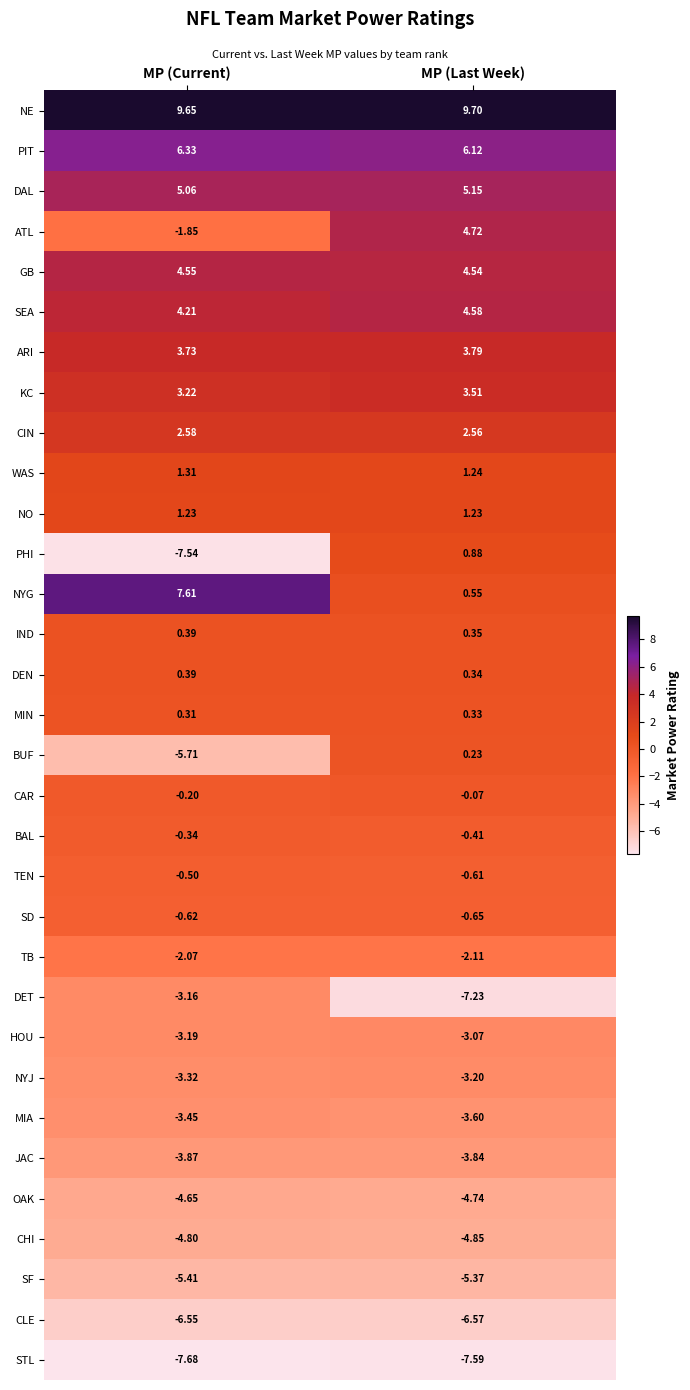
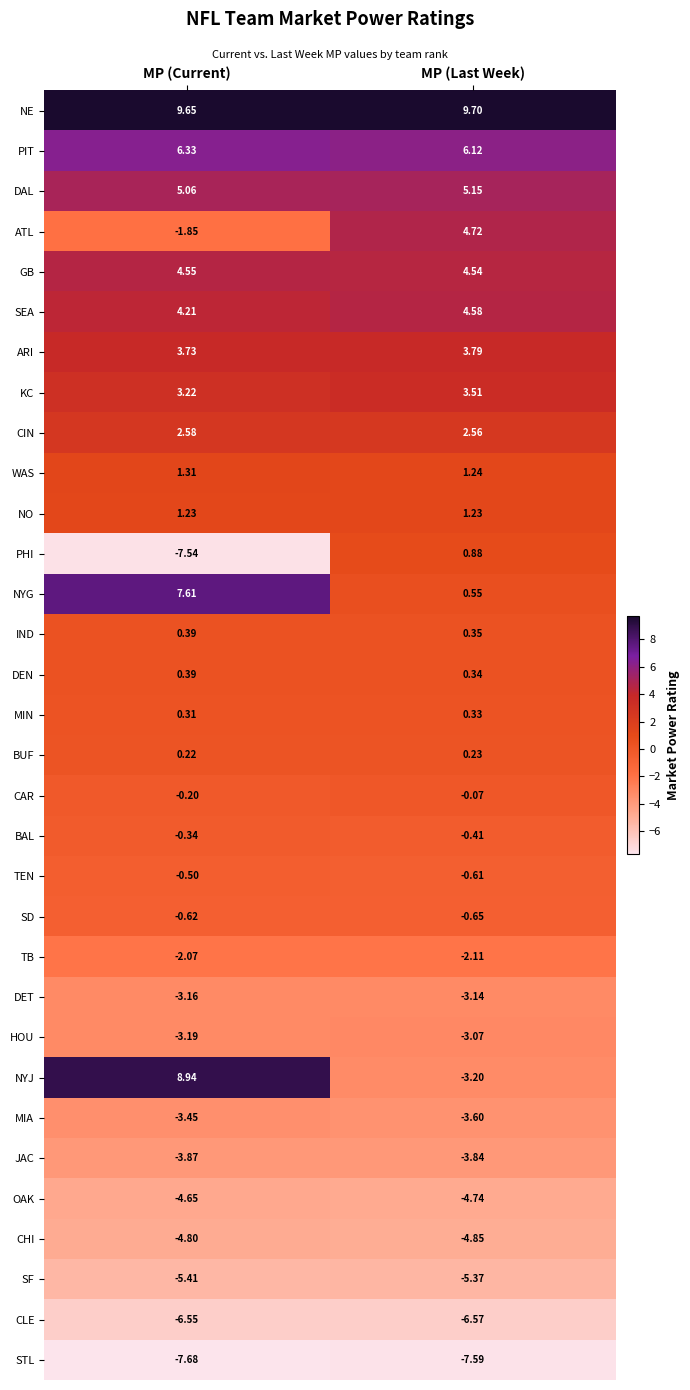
BUF, MP (Current): -5.71 -> 0.22
DET, MP (Last Week): -7.23 -> -3.14
NYJ, MP (Current): -3.32 -> 8.94
